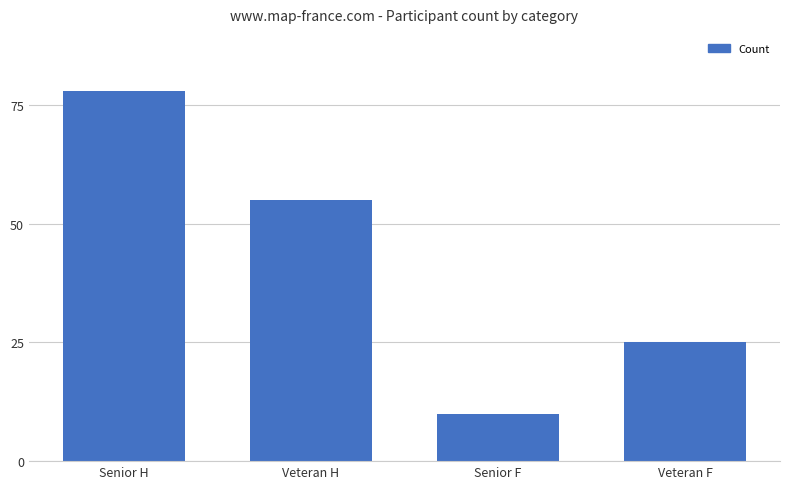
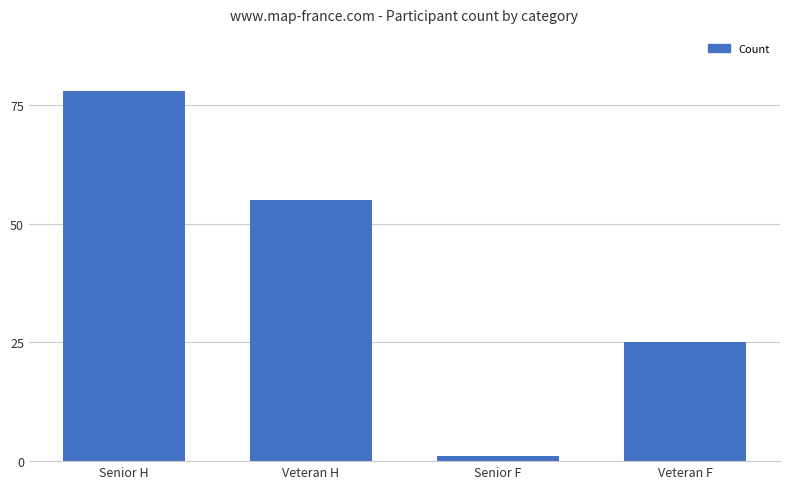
Senior F: 10 -> 1
